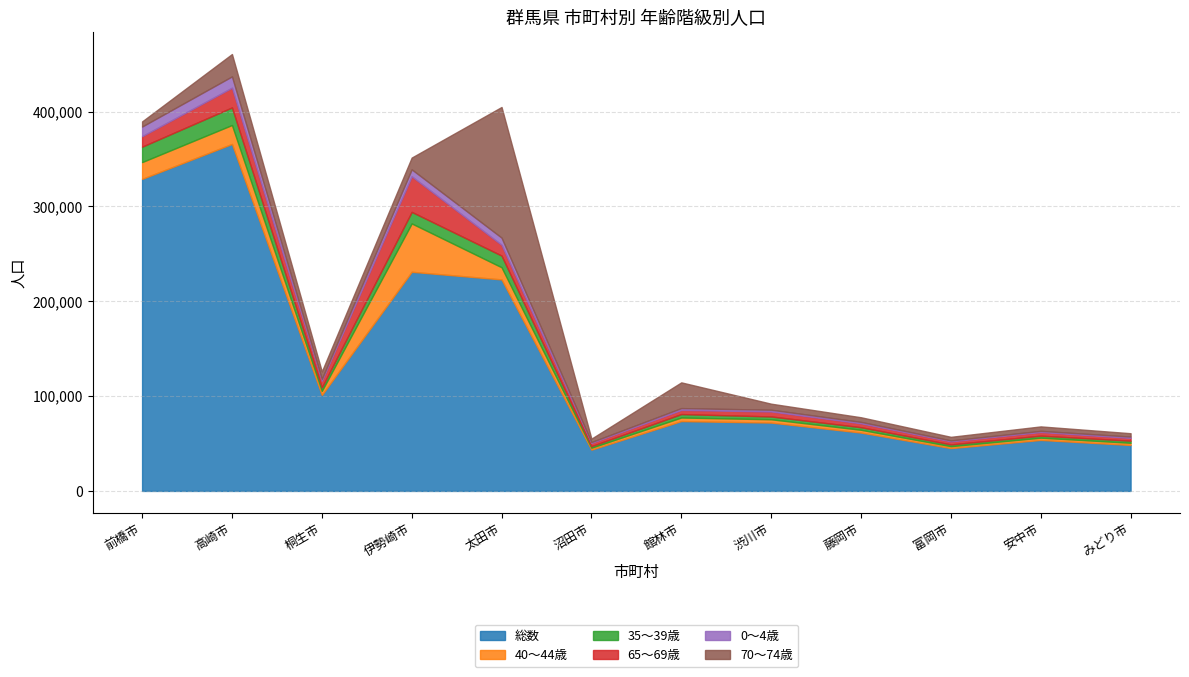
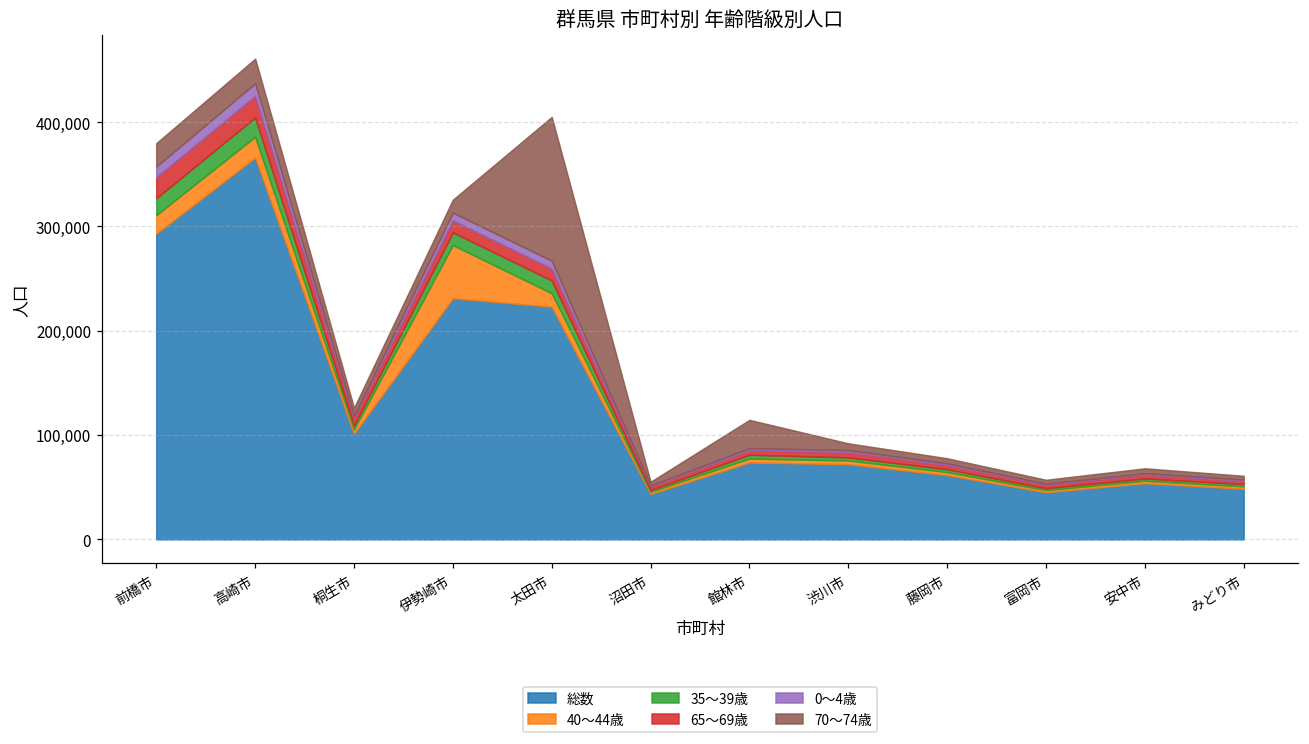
総数, 前橋市: 330,000 -> 290,000
65～69歳, 前橋市: 10,000 -> 20,000
70～74歳, 前橋市: 10,000 -> 20,000
65～69歳, 伊勢崎市: 40,000 -> 10,000
